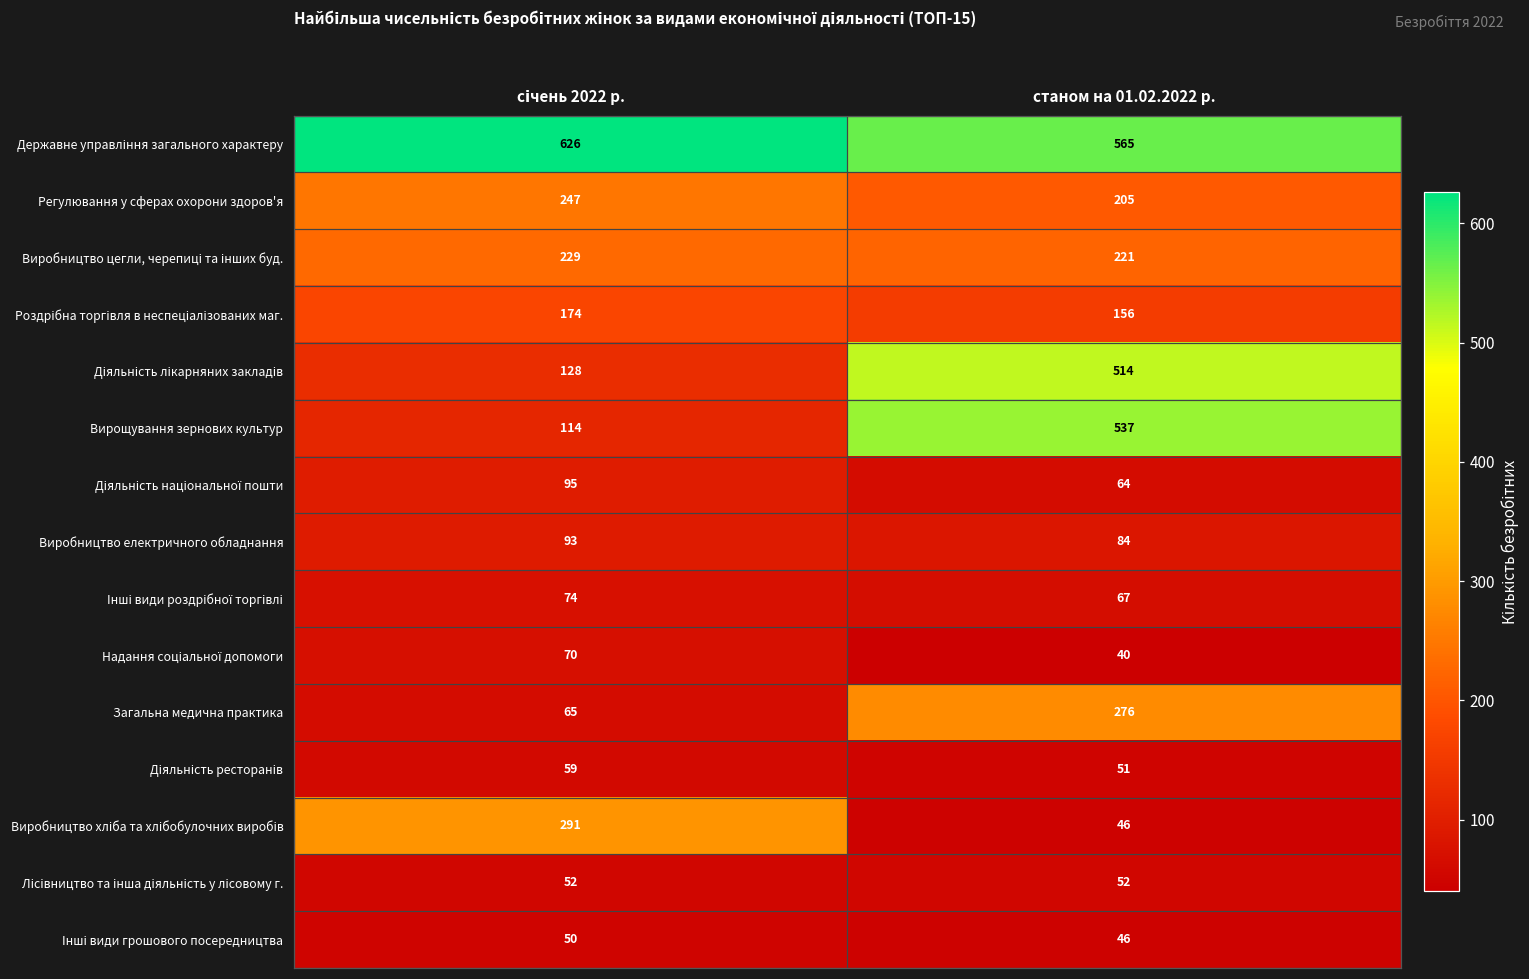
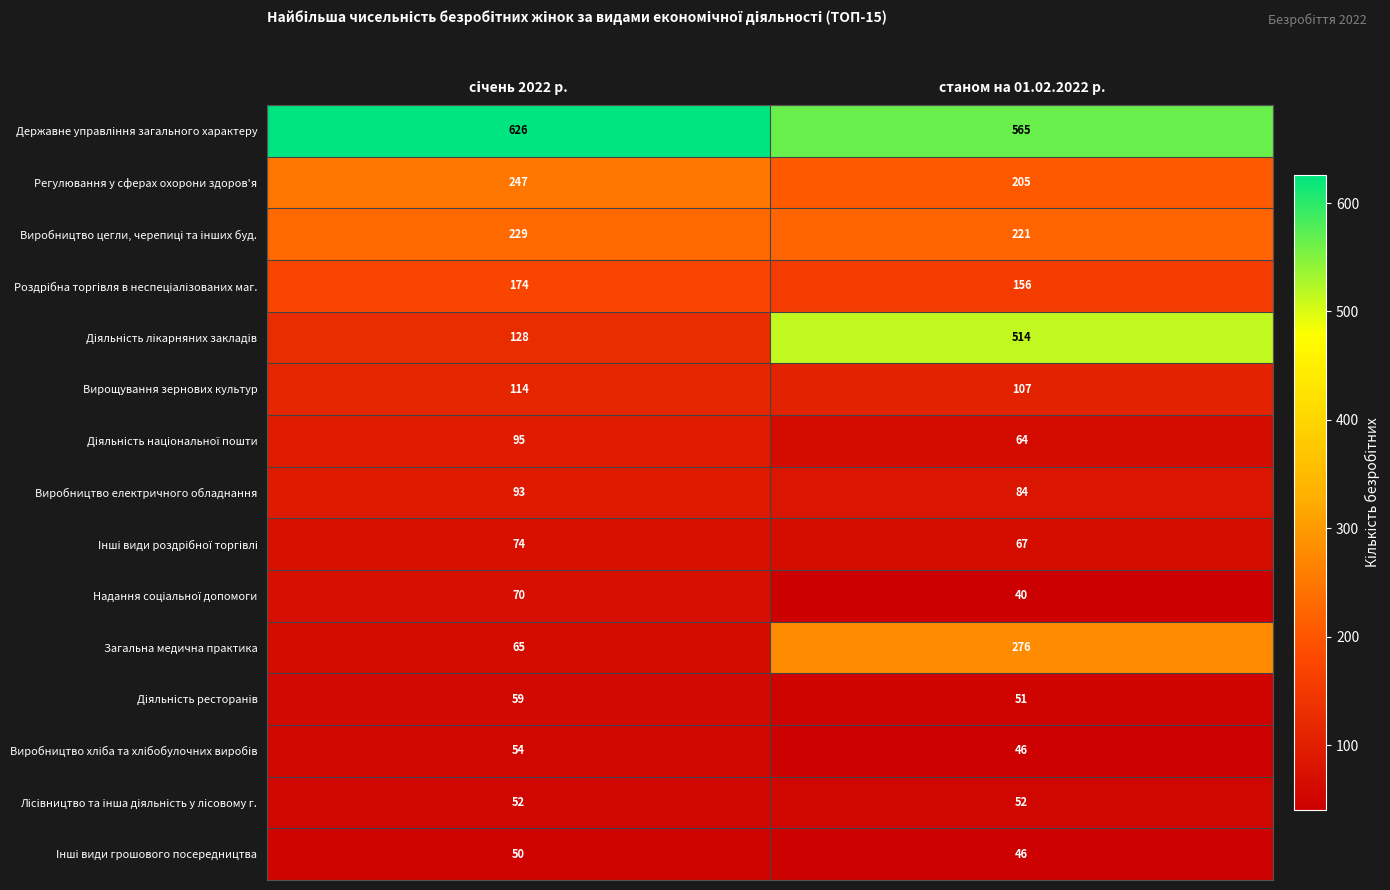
Вирощування зернових культур, станом на 01.02.2022 р.: 537 -> 107
Виробництво хліба та хлібобулочних виробів, січень 2022 р.: 291 -> 54
